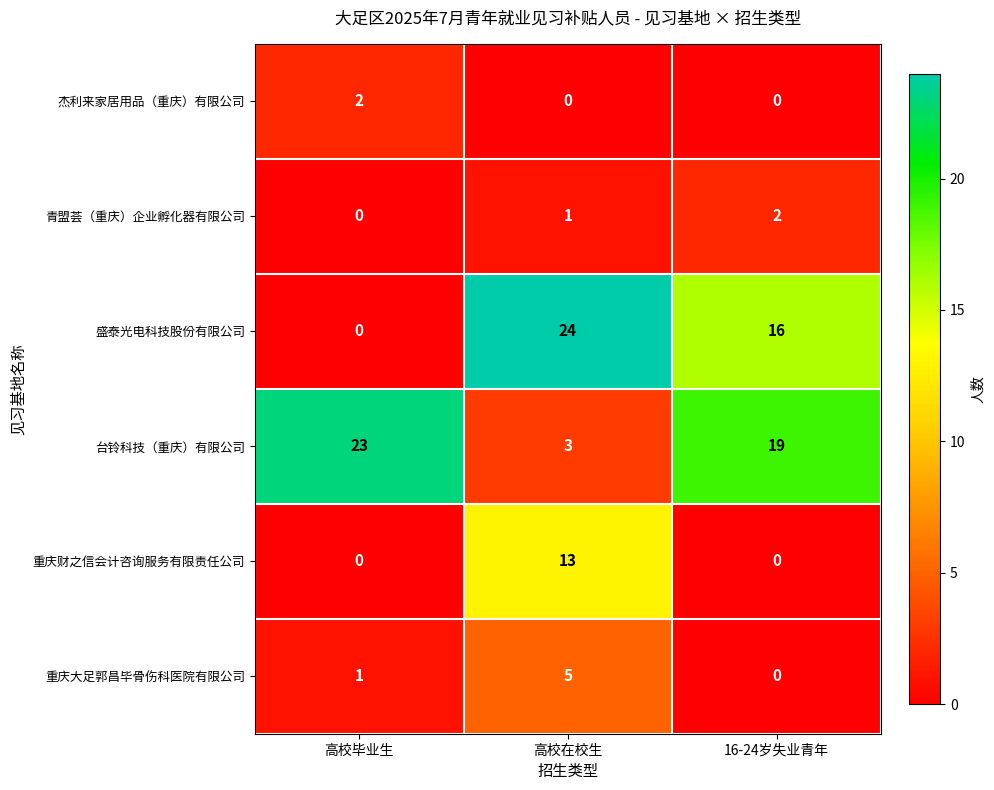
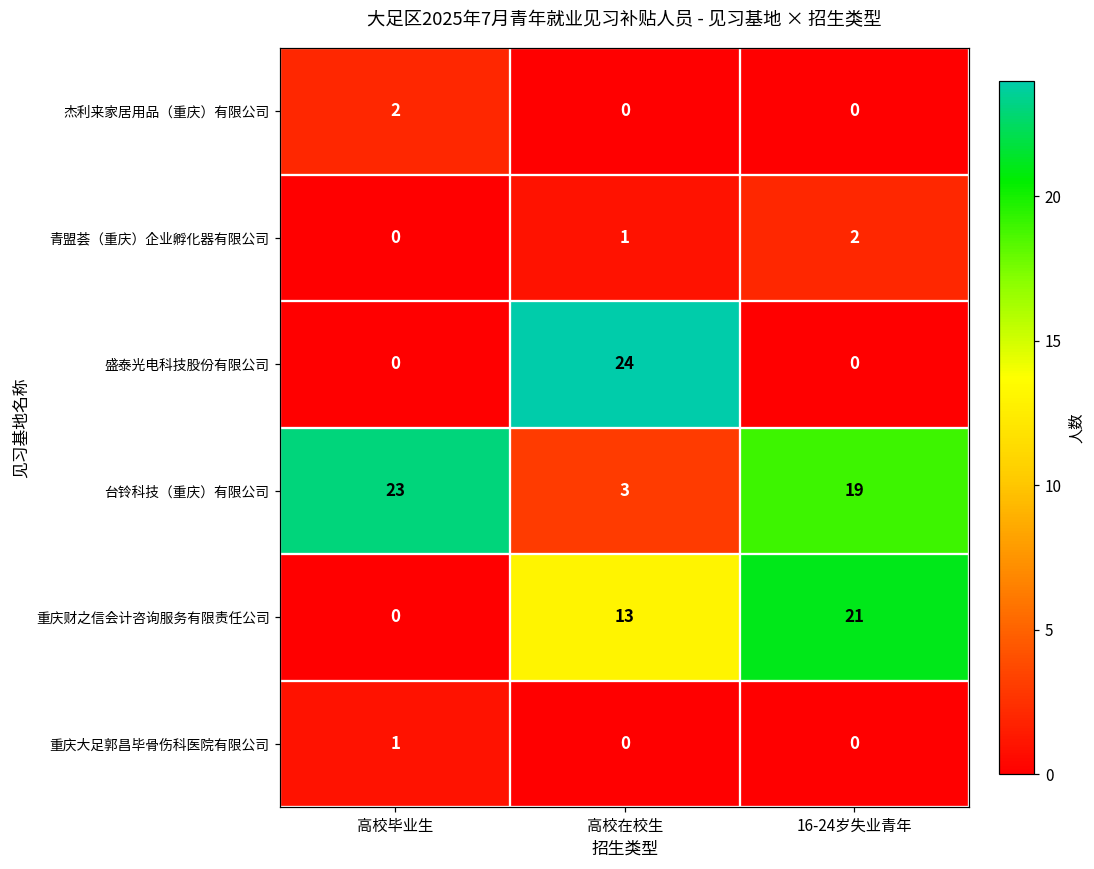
盛泰光电科技股份有限公司, 16-24岁失业青年: 16 -> 0
重庆财之信会计咨询服务有限责任公司, 16-24岁失业青年: 0 -> 21
重庆大足郭昌毕骨伤科医院有限公司, 高校在校生: 5 -> 0
